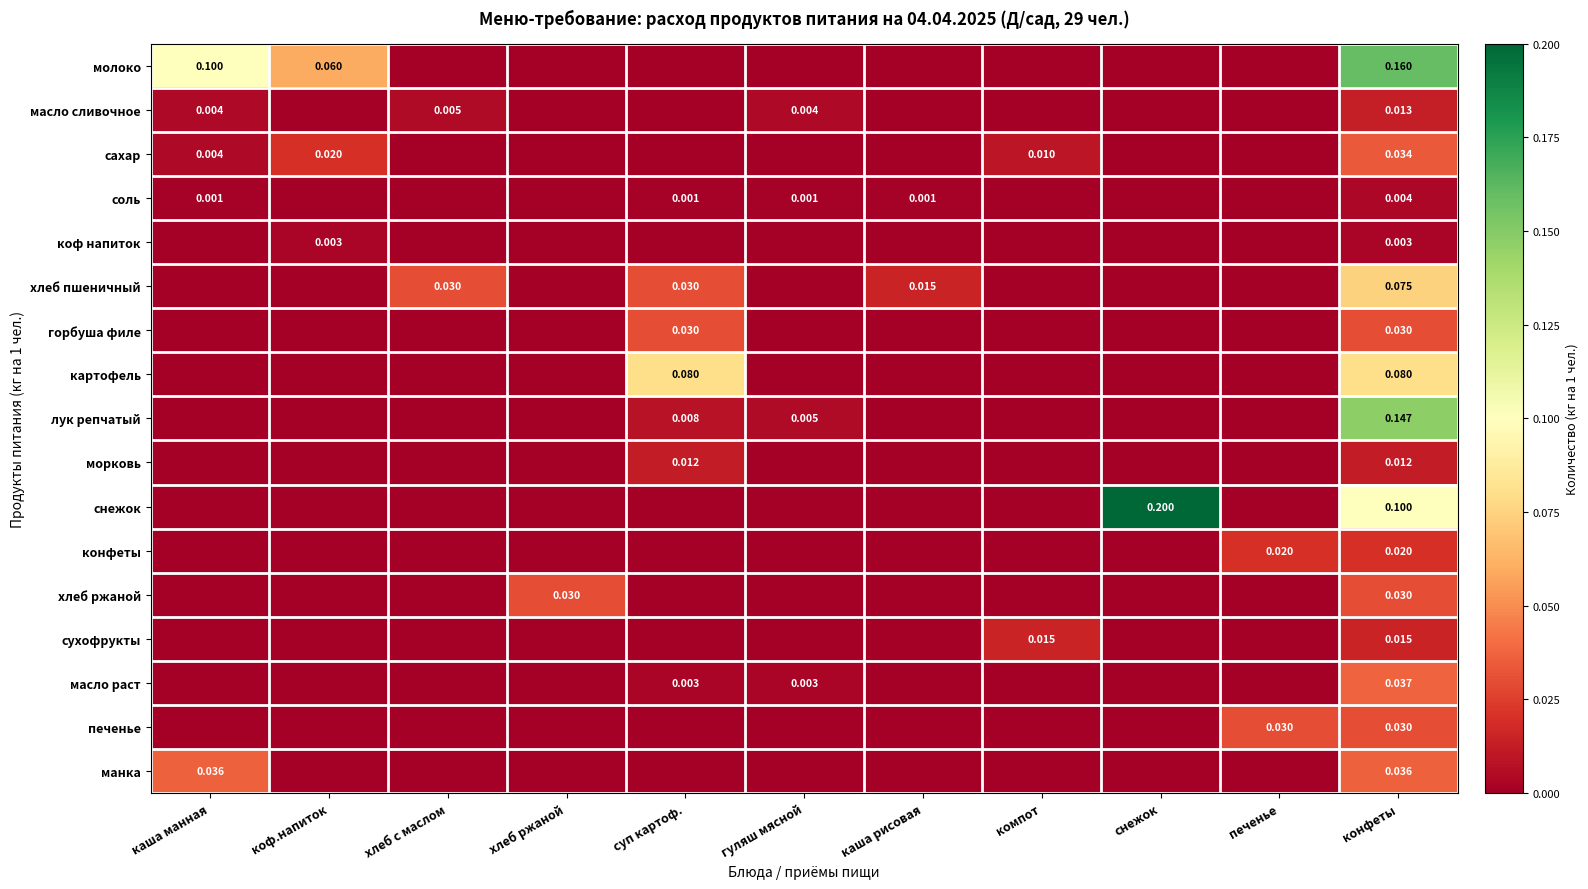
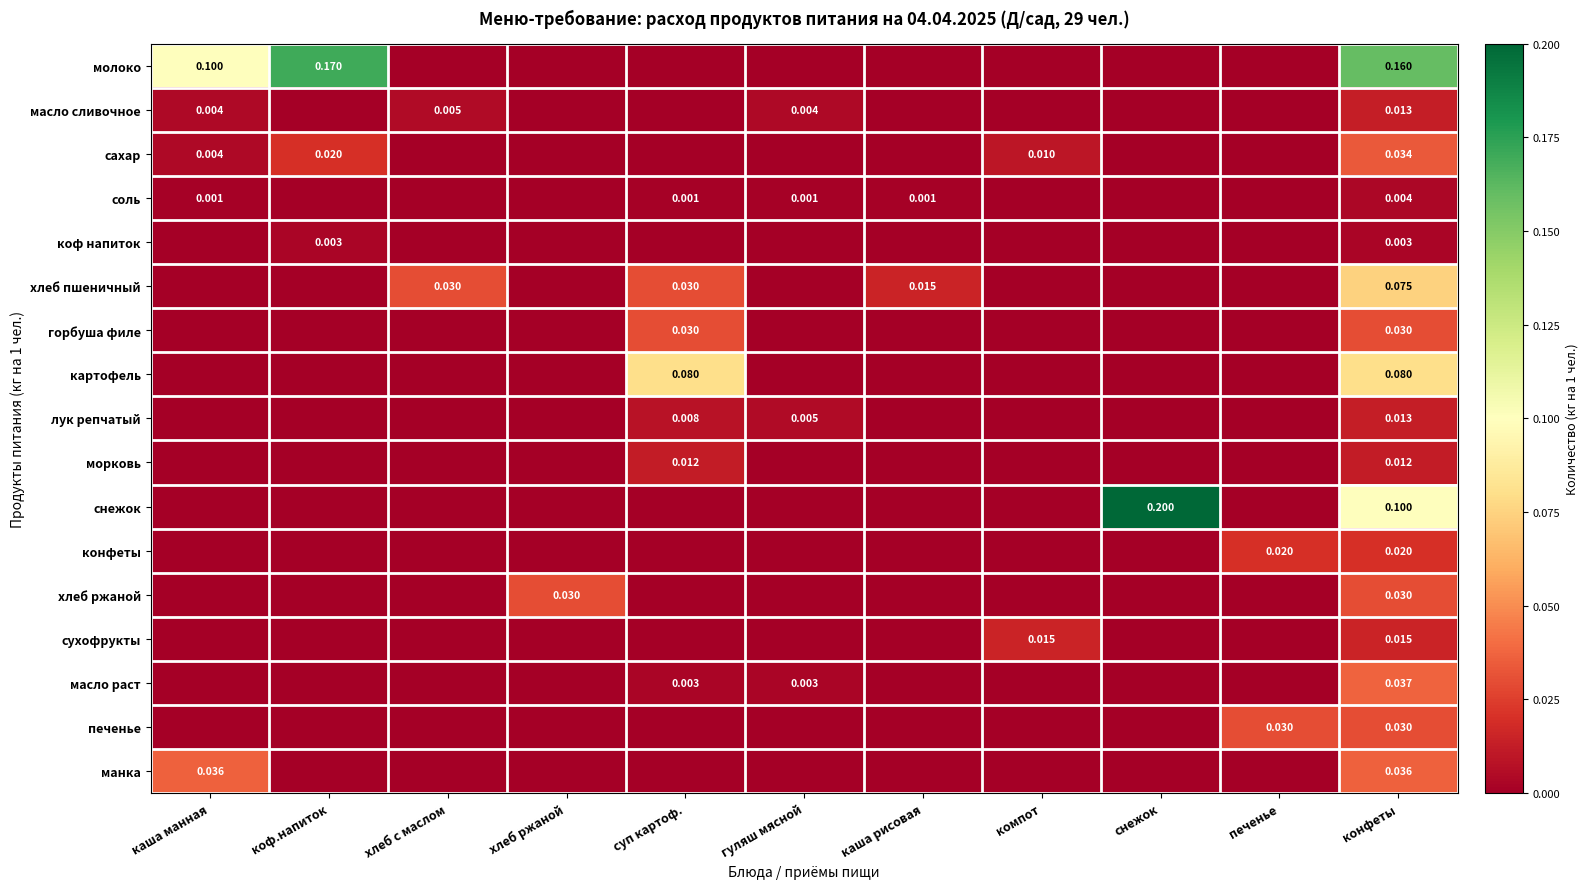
молоко, коф.напиток: 0.060 -> 0.170
лук репчатый, конфеты: 0.147 -> 0.013
